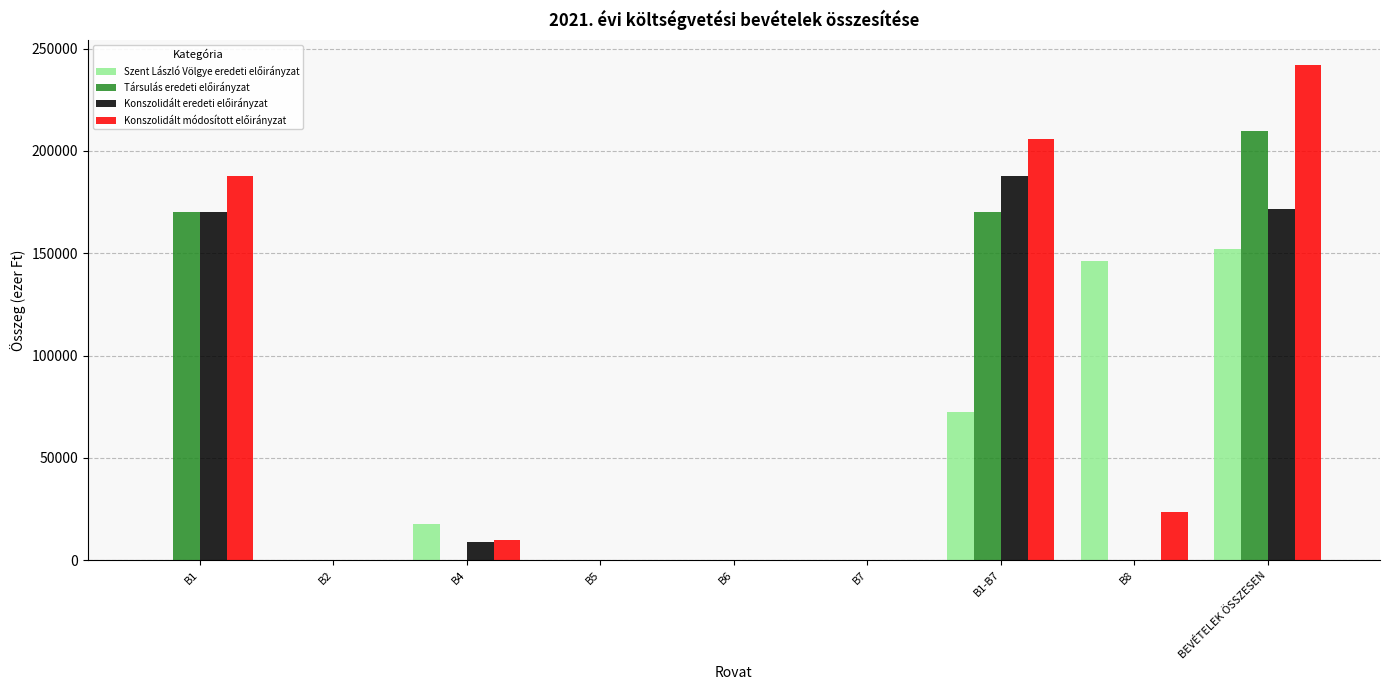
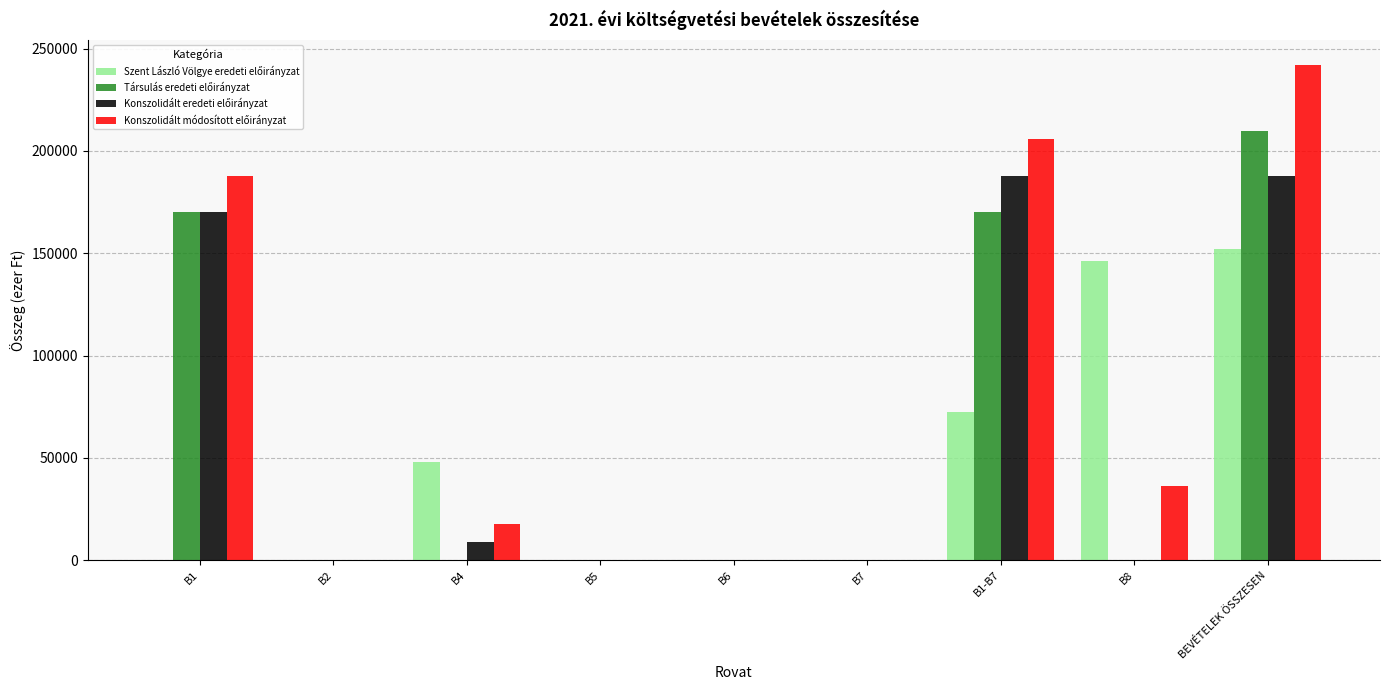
Szent László Völgye eredeti előirányzat, B4: 18000 -> 48000
Konszolidált módosított előirányzat, B4: 10000 -> 18000
Konszolidált módosított előirányzat, B8: 23000 -> 36000
Konszolidált eredeti előirányzat, BEVÉTELEK ÖSSZESEN: 172000 -> 188000
